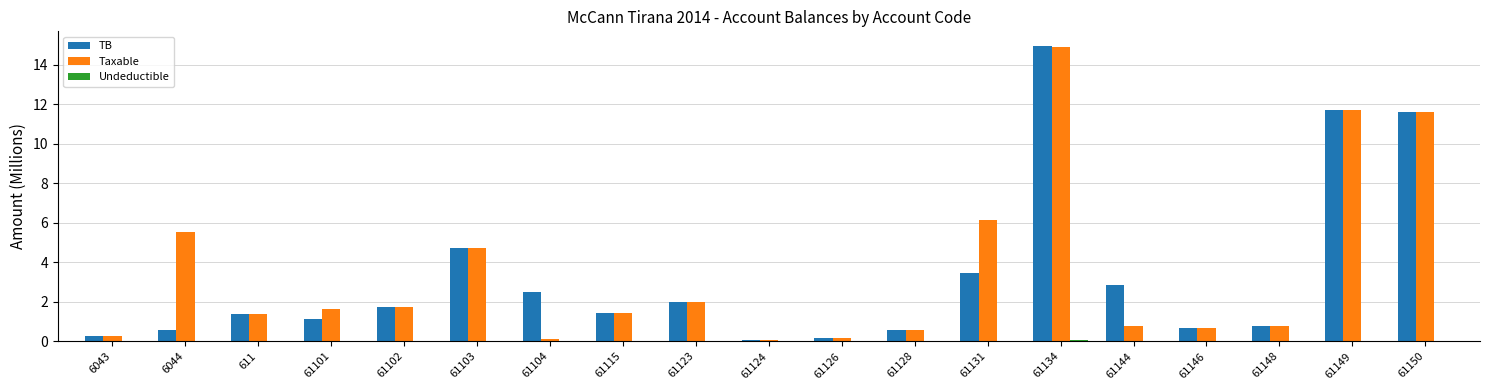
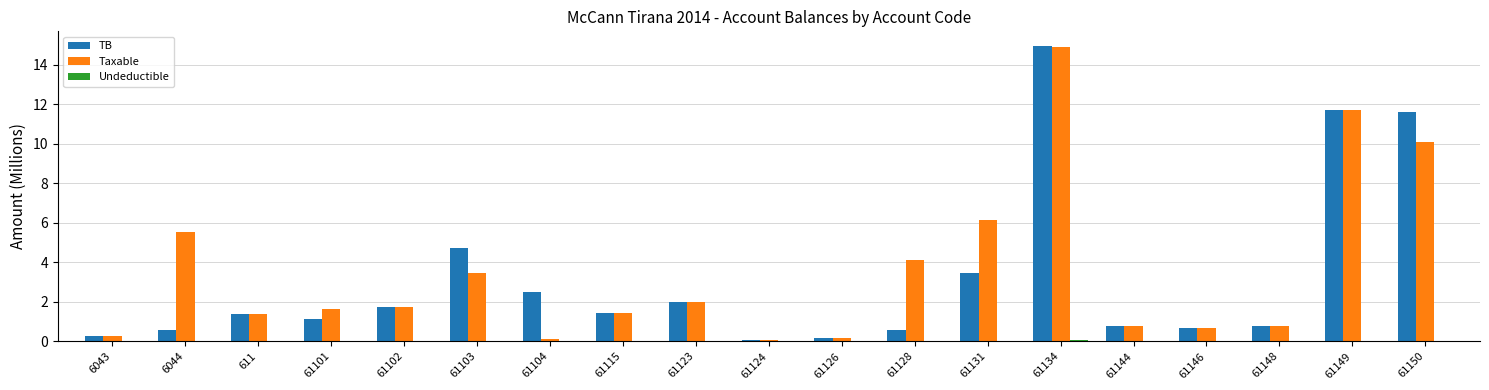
Taxable, 61103: 4.7 -> 3.4
Taxable, 61128: 0.6 -> 4.1
TB, 61144: 2.9 -> 0.8
Taxable, 61150: 11.6 -> 10.1
